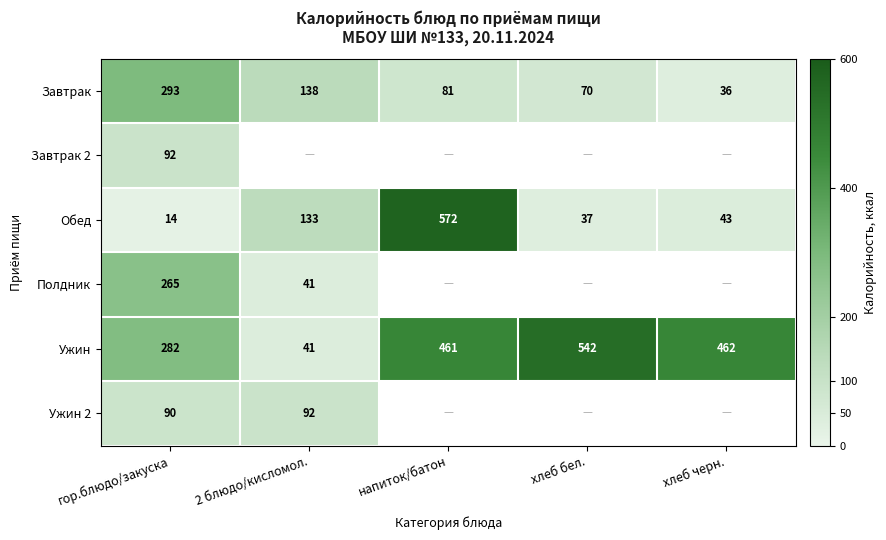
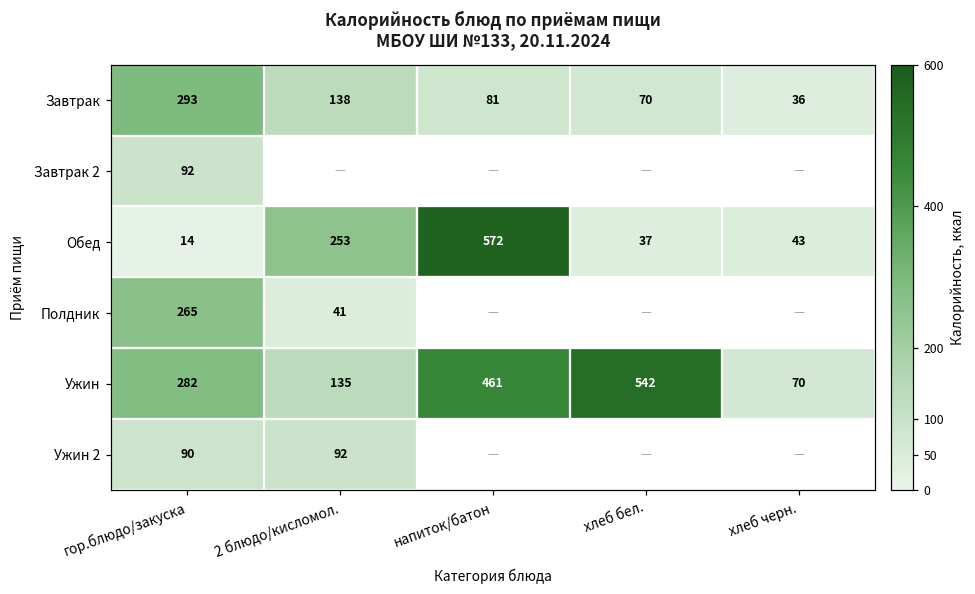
Обед, 2 блюдо/кисломол.: 133 -> 253
Ужин, 2 блюдо/кисломол.: 41 -> 135
Ужин, хлеб черн.: 462 -> 70
